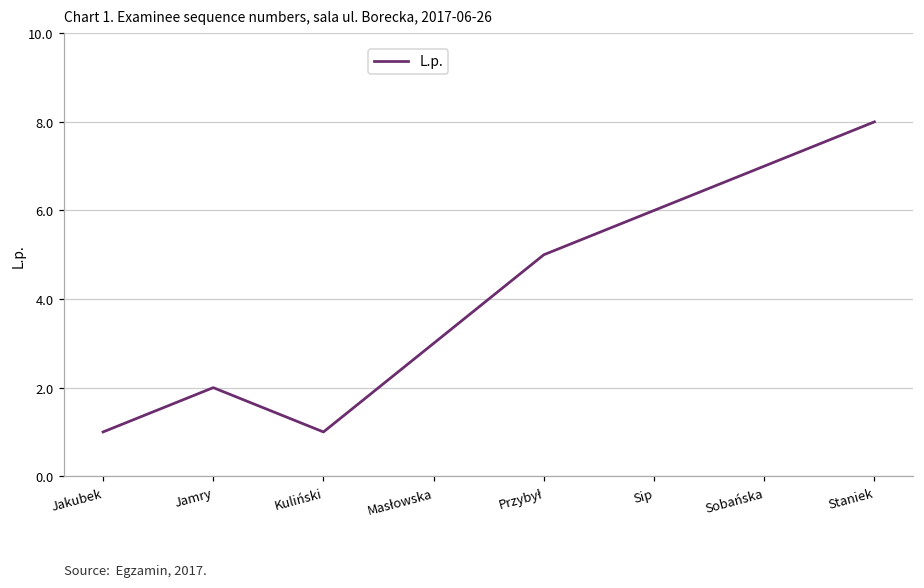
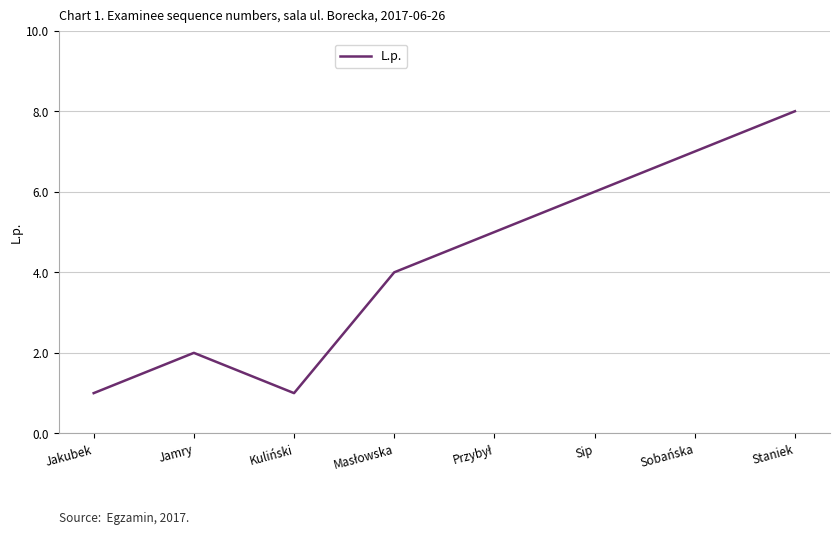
Masłowska: 3 -> 4
